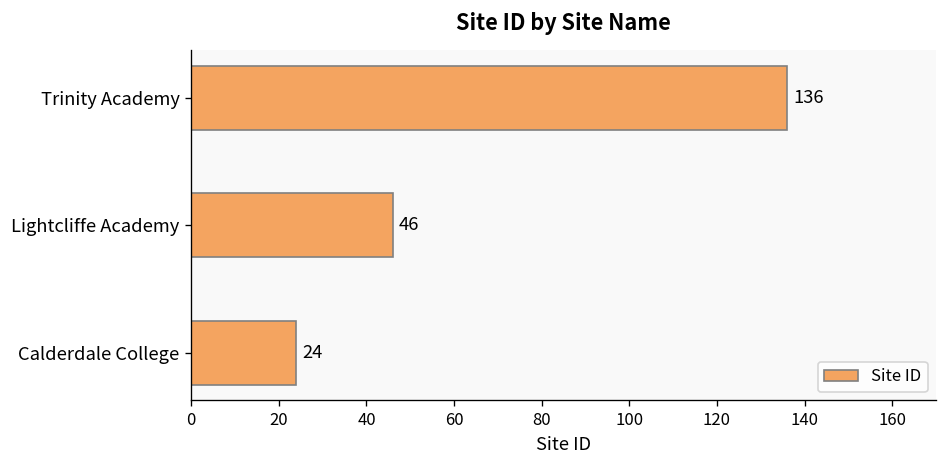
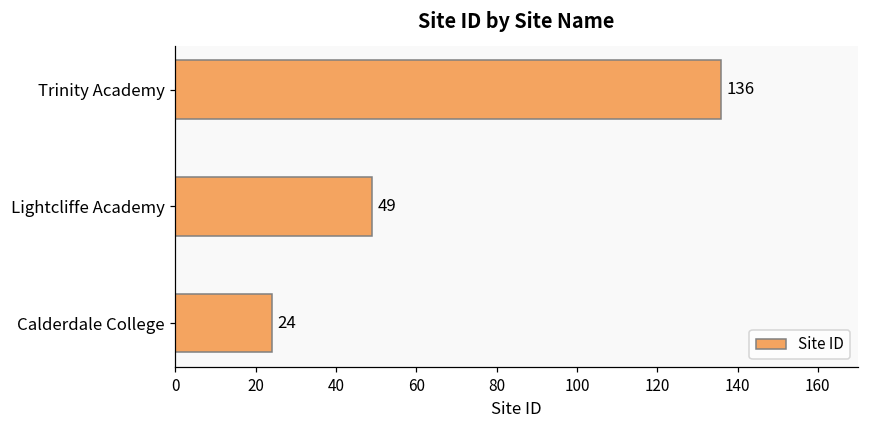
Lightcliffe Academy: 46 -> 49
